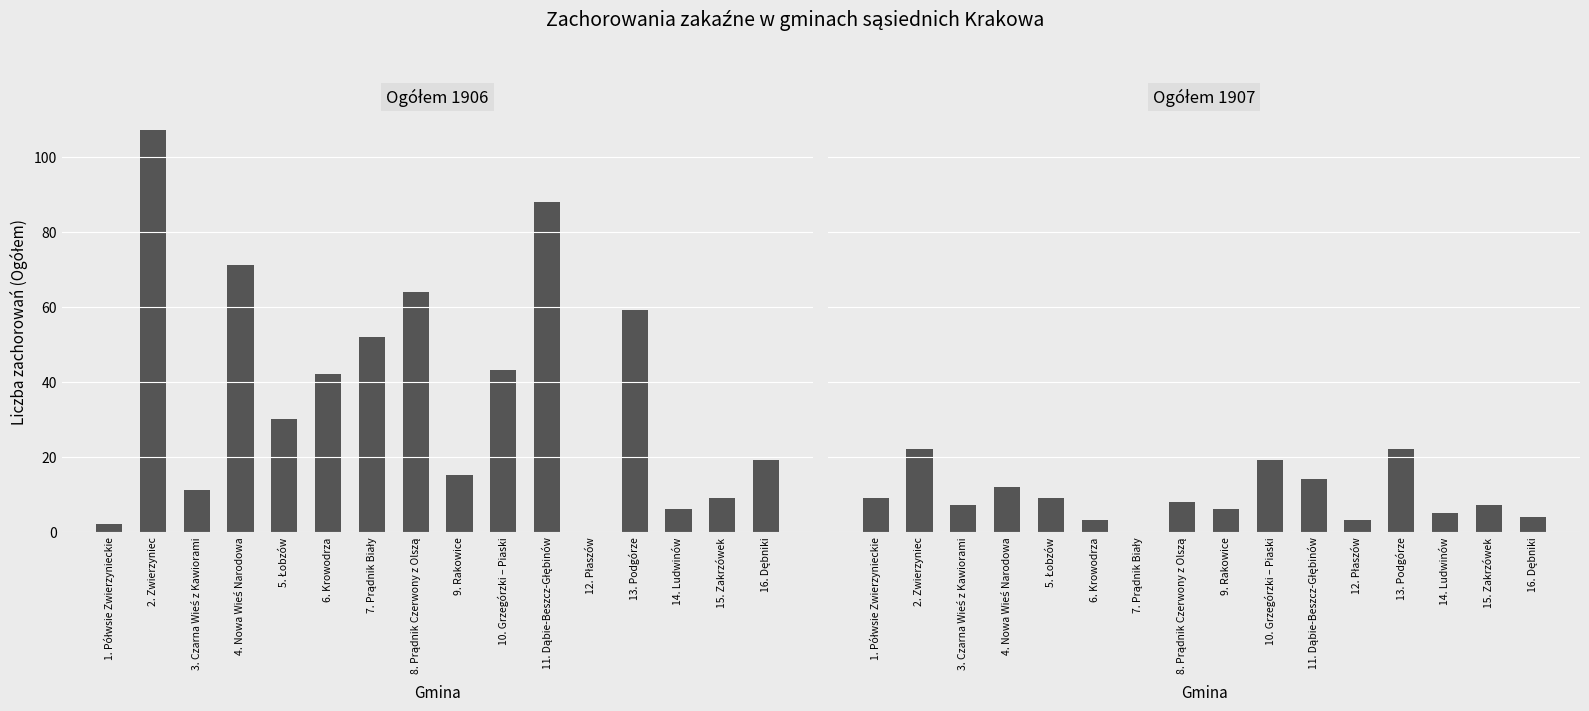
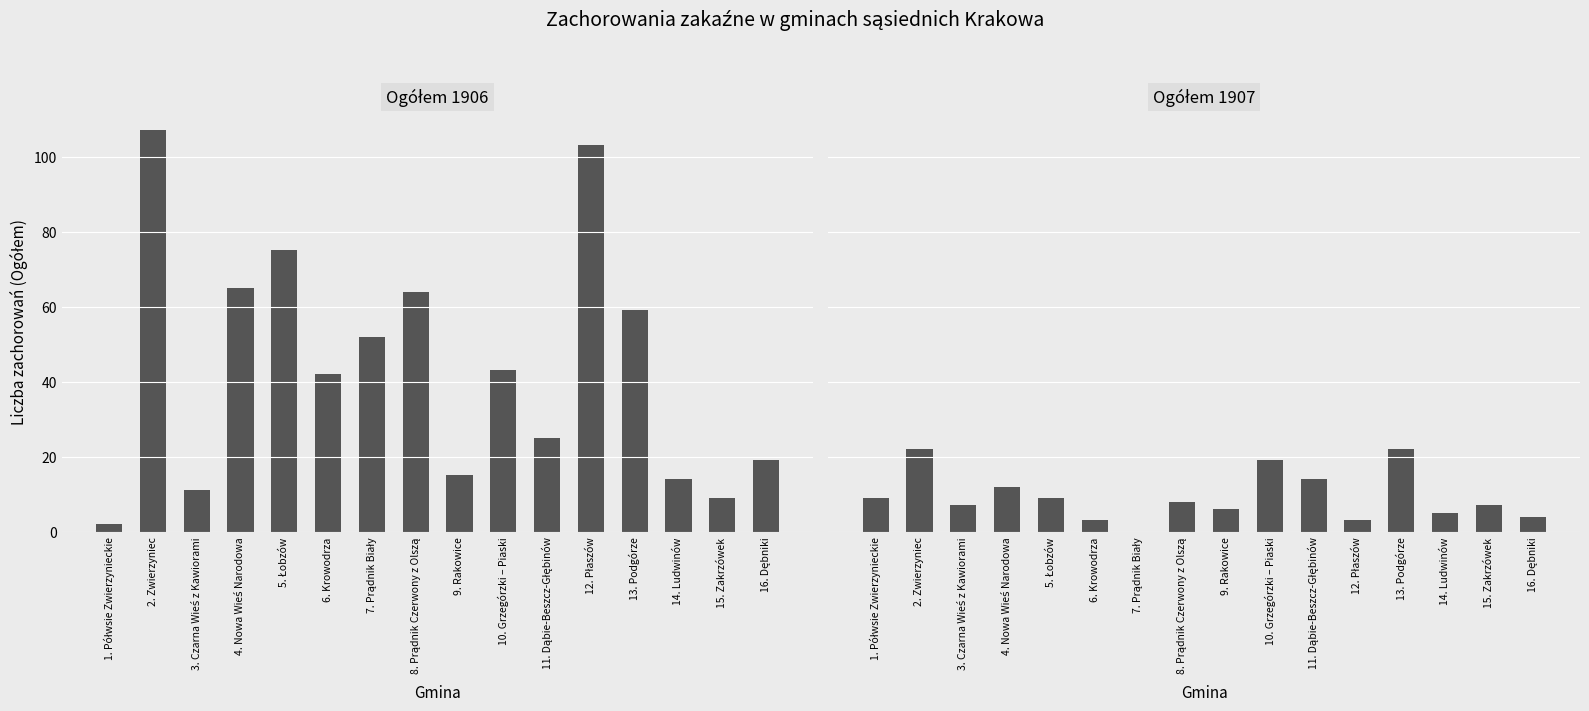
Ogółem 1906, 4. Nowa Wieś Narodowa: 71 -> 65
Ogółem 1906, 5. Łobzów: 30 -> 75
Ogółem 1906, 11. Dąbie-Beszcz-Głębinów: 88 -> 25
Ogółem 1906, 12. Płaszów: 0 -> 103
Ogółem 1906, 14. Ludwinów: 6 -> 14
